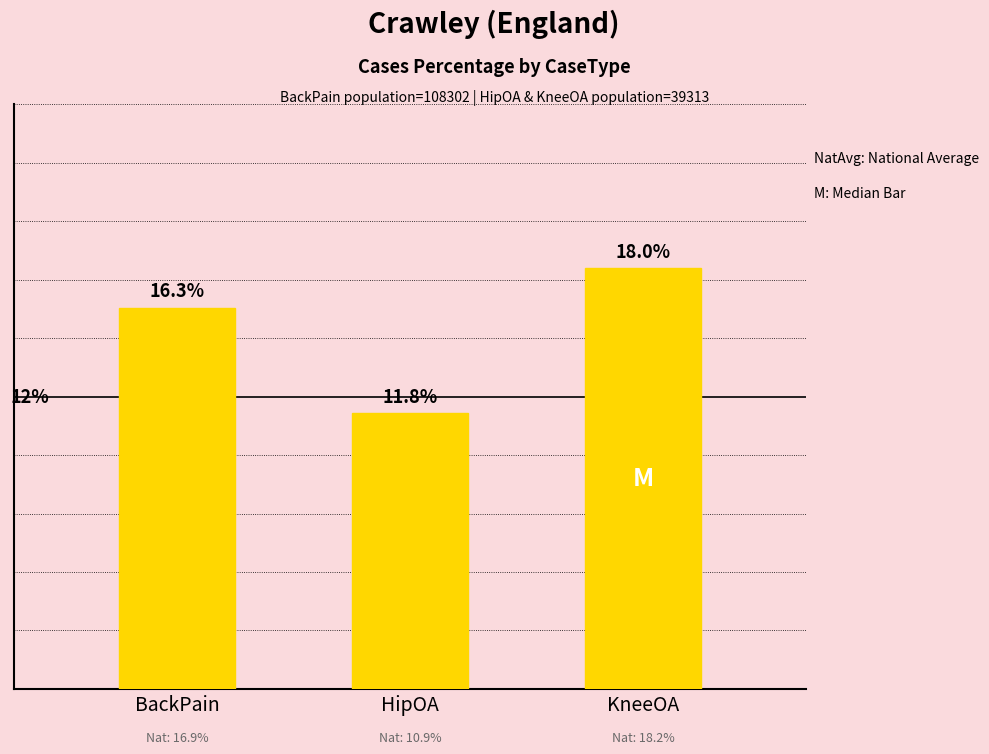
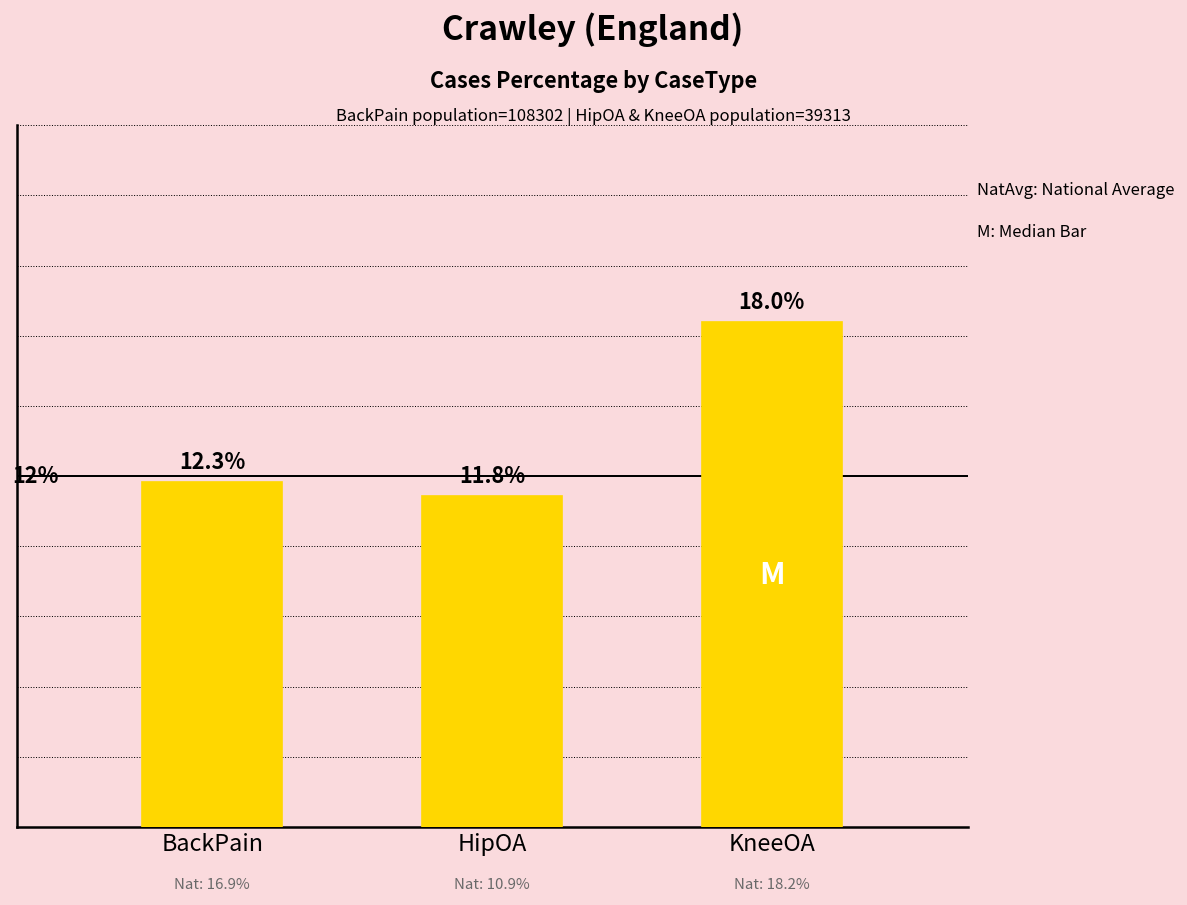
BackPain: 16.3% -> 12.3%
